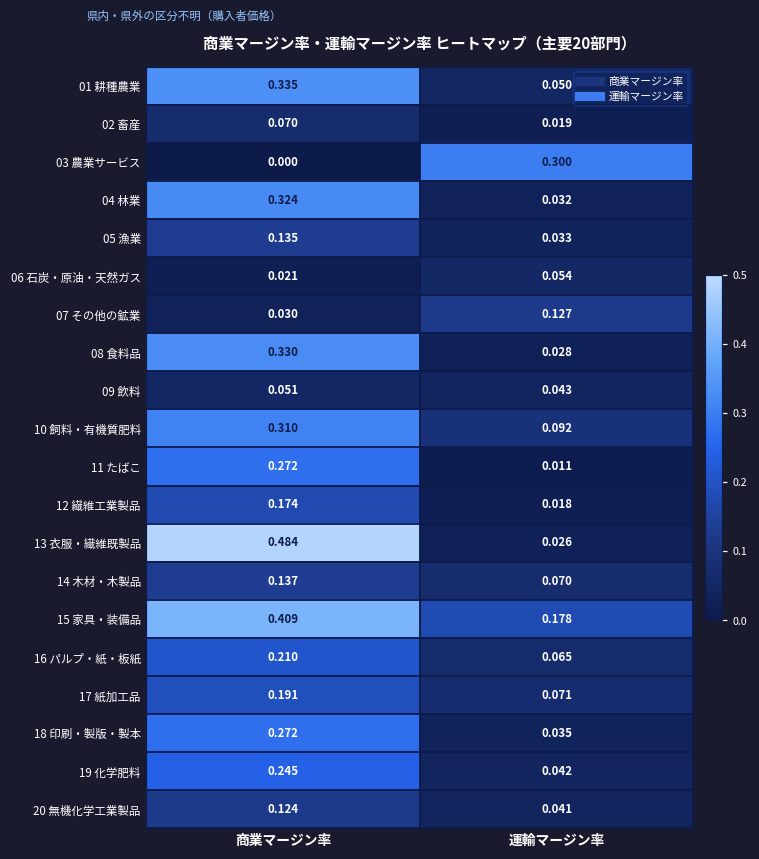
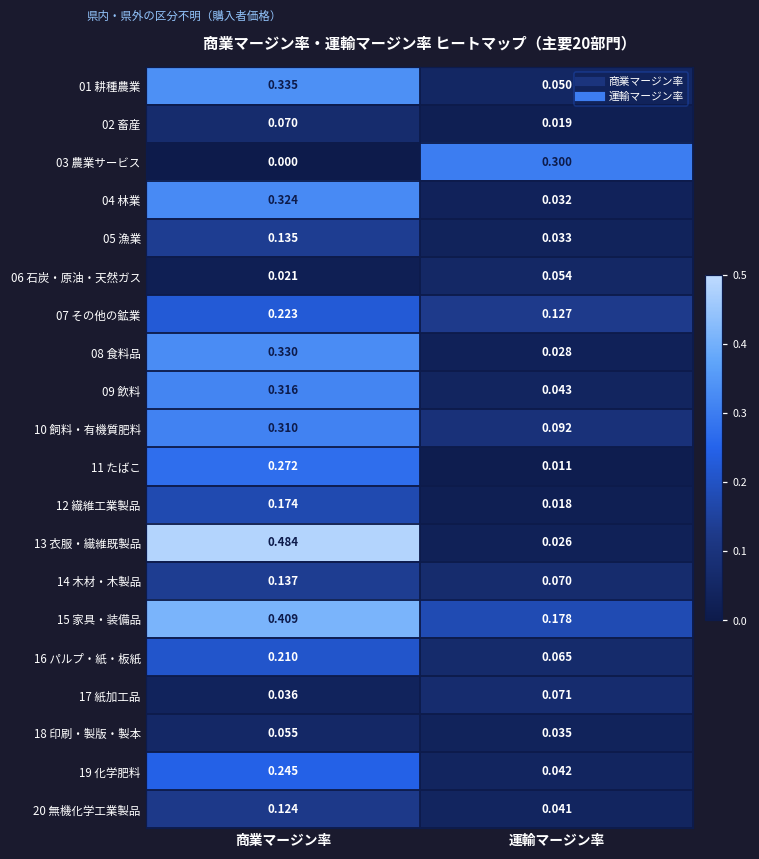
07 その他の鉱業, 商業マージン率: 0.030 -> 0.223
09 飲料, 商業マージン率: 0.051 -> 0.316
17 紙加工品, 商業マージン率: 0.191 -> 0.036
18 印刷・製版・製本, 商業マージン率: 0.272 -> 0.055
